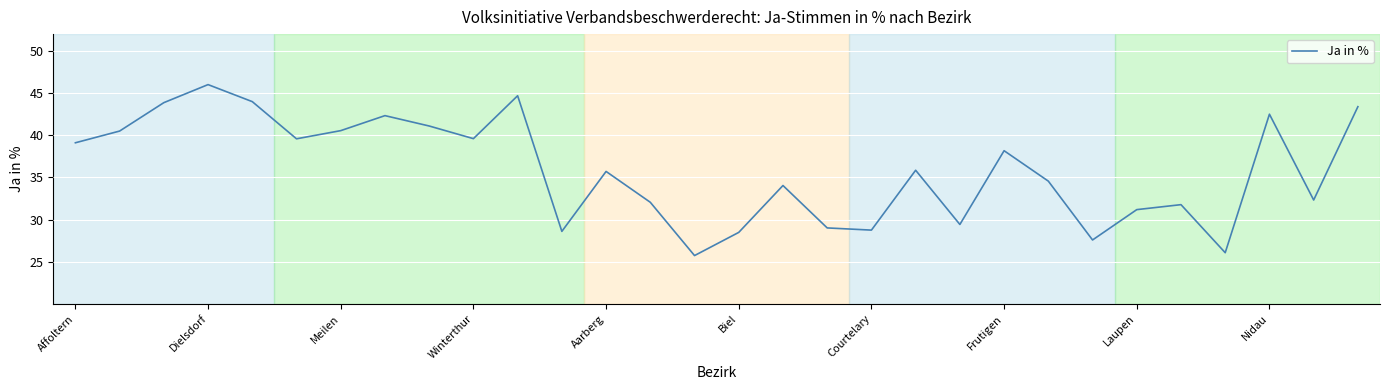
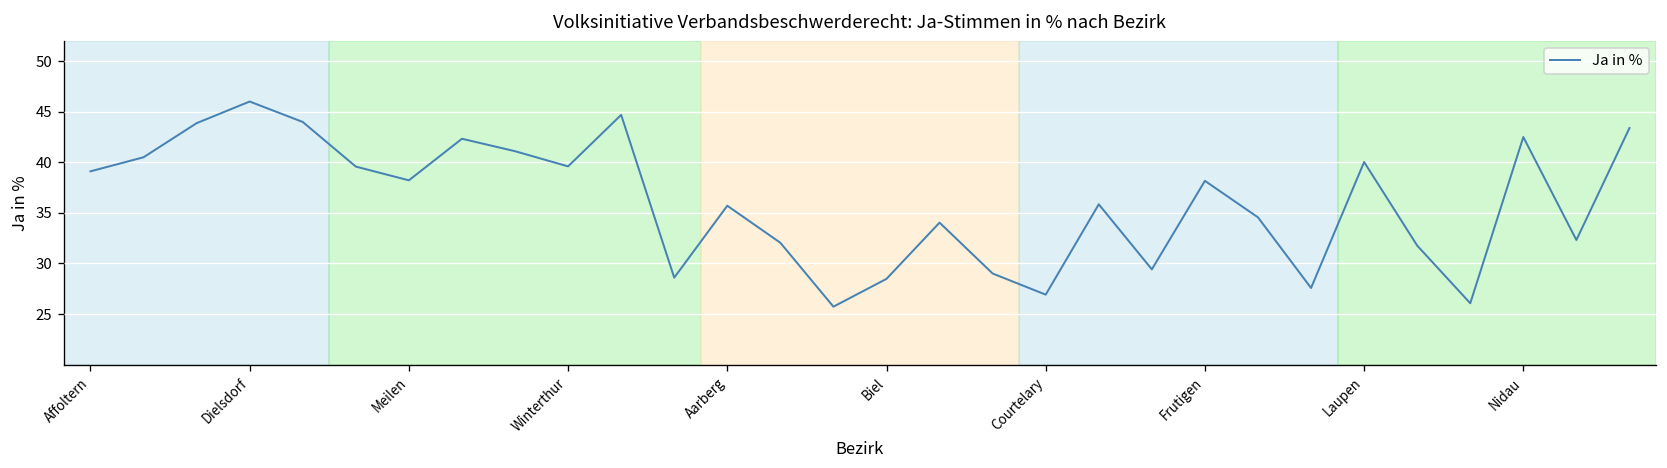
Meilen: 41 -> 38
Courtelary: 29 -> 27
Laupen: 31 -> 40
